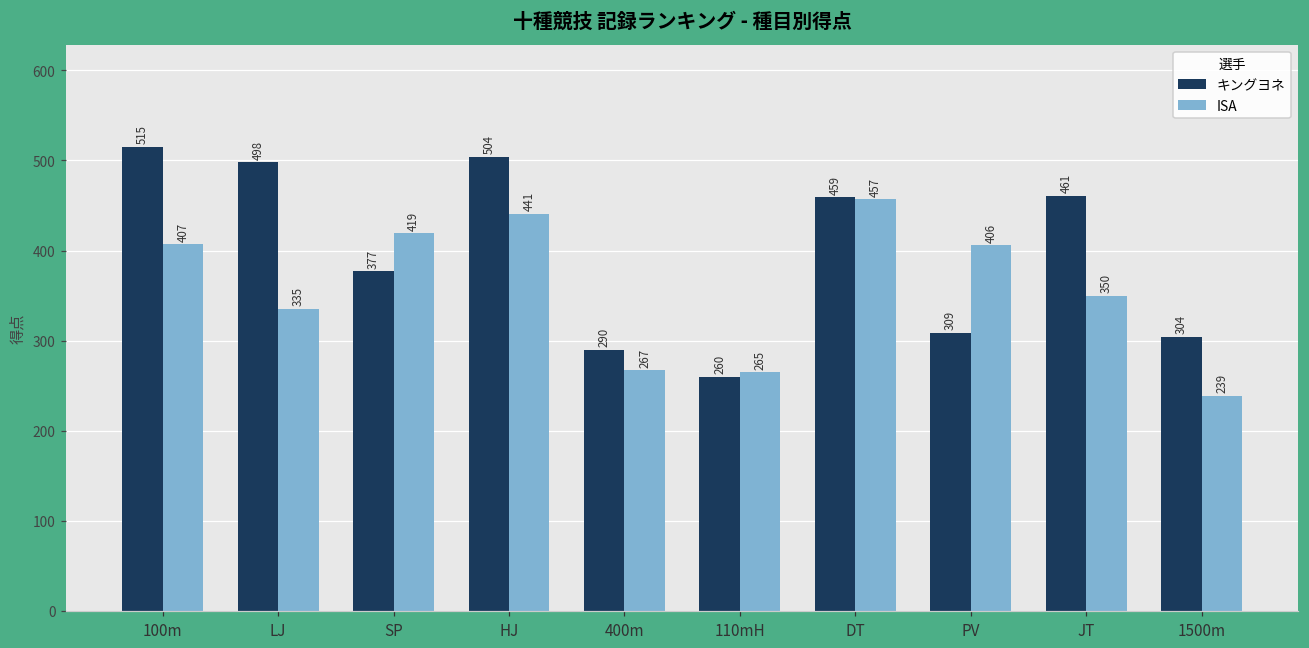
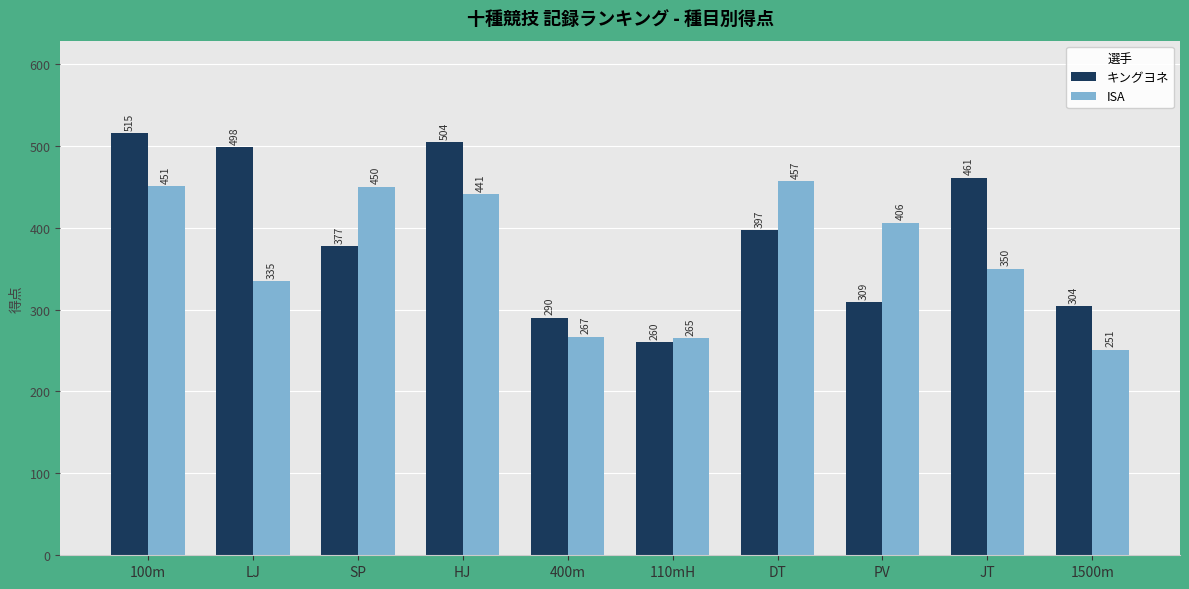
ISA, 100m: 407 -> 451
ISA, SP: 419 -> 450
キングヨネ, DT: 459 -> 397
ISA, 1500m: 239 -> 251
